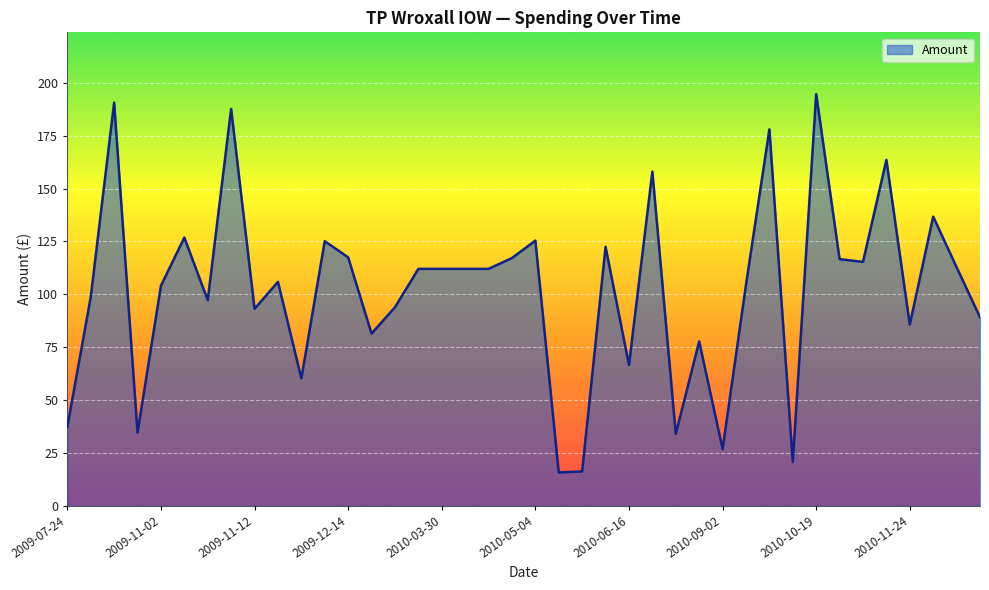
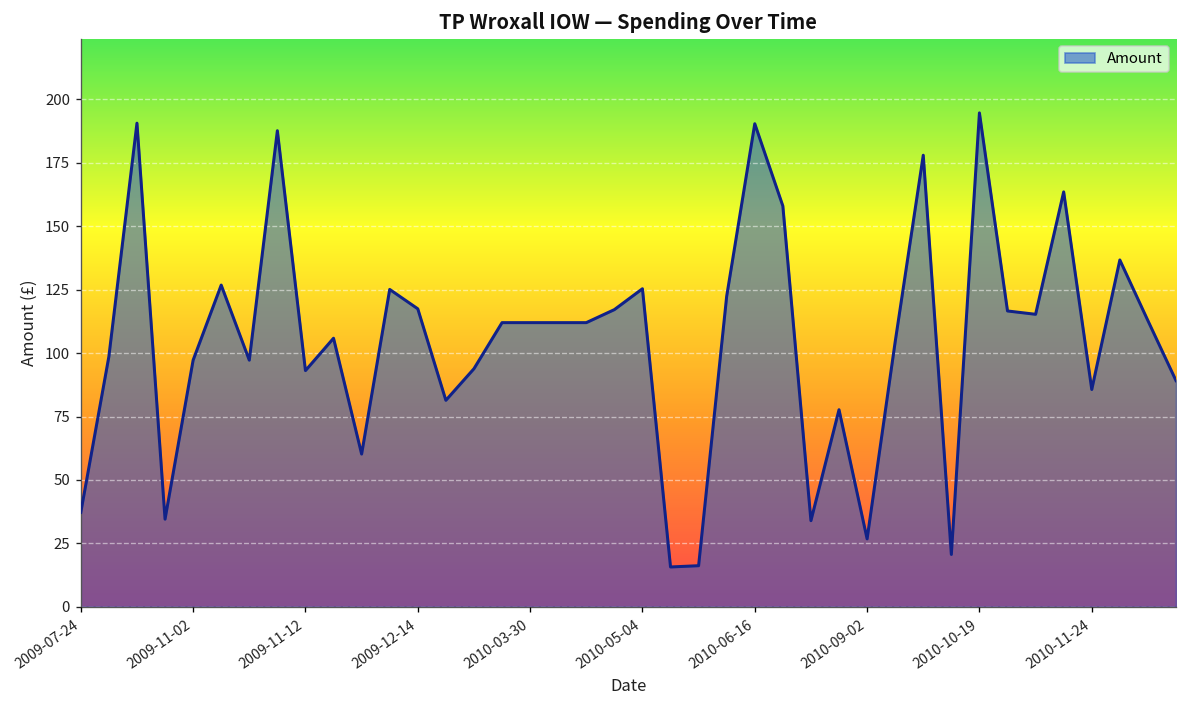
2009-11-02: 104 -> 97
2010-06-16: 67 -> 190
